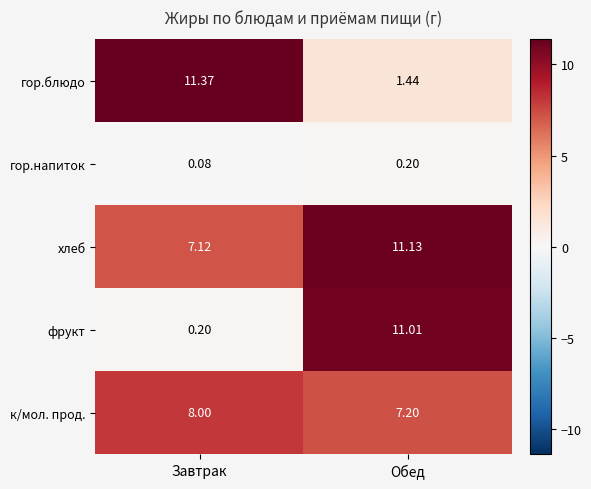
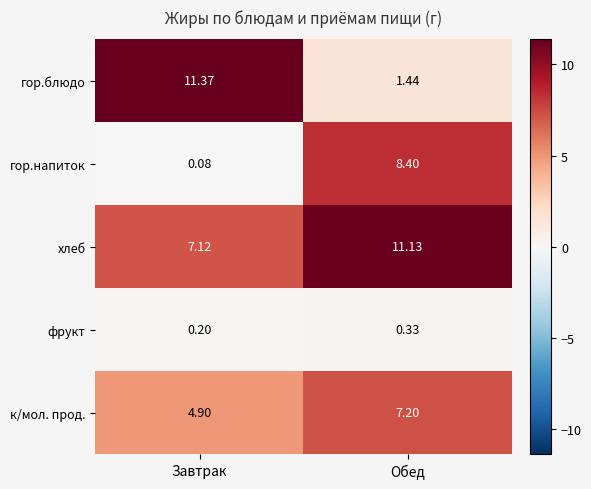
гор.напиток, Обед: 0.20 -> 8.40
фрукт, Обед: 11.01 -> 0.33
к/мол. прод., Завтрак: 8.00 -> 4.90
